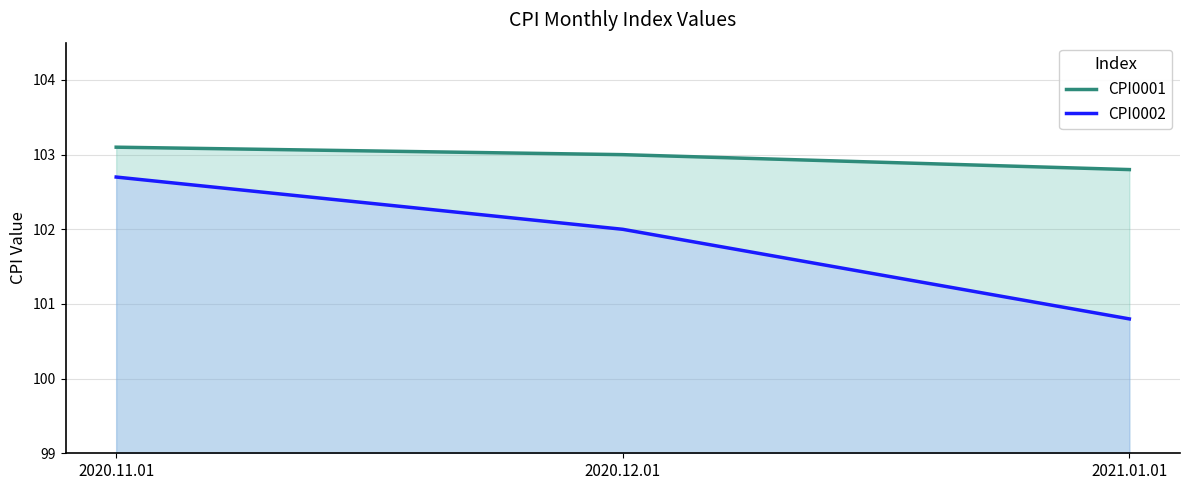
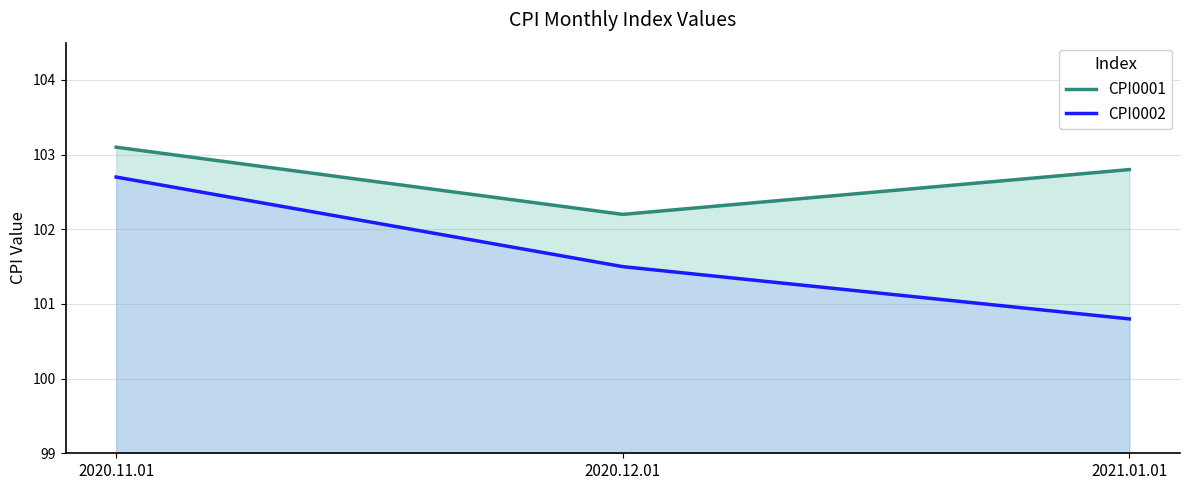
CPI0001, 2020.12.01: 103.0 -> 102.2
CPI0002, 2020.12.01: 102.0 -> 101.5
